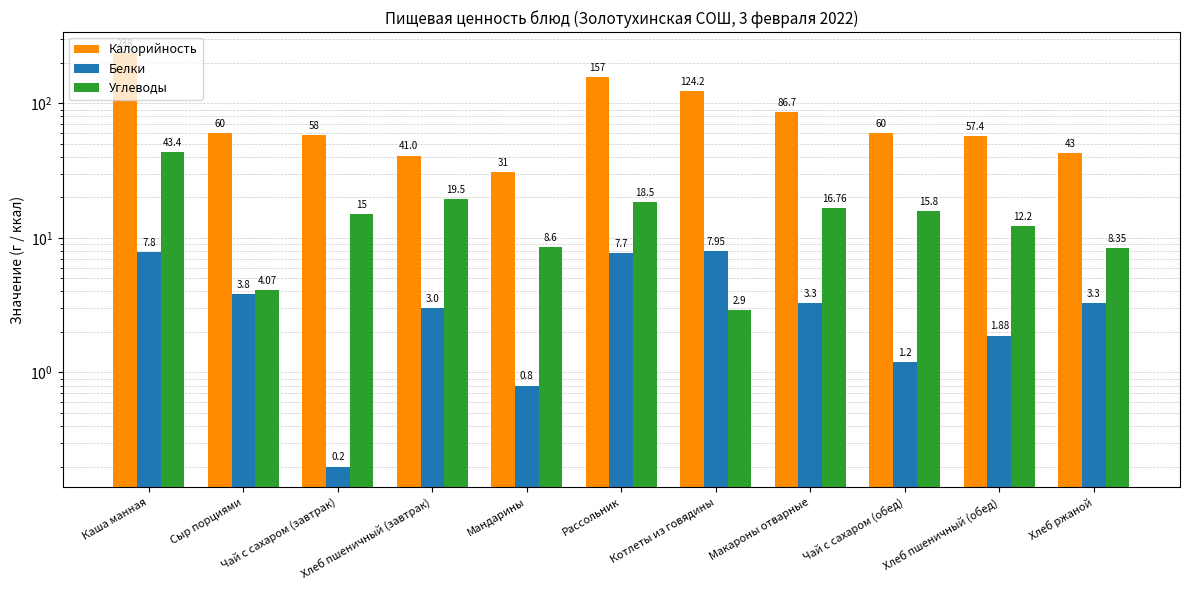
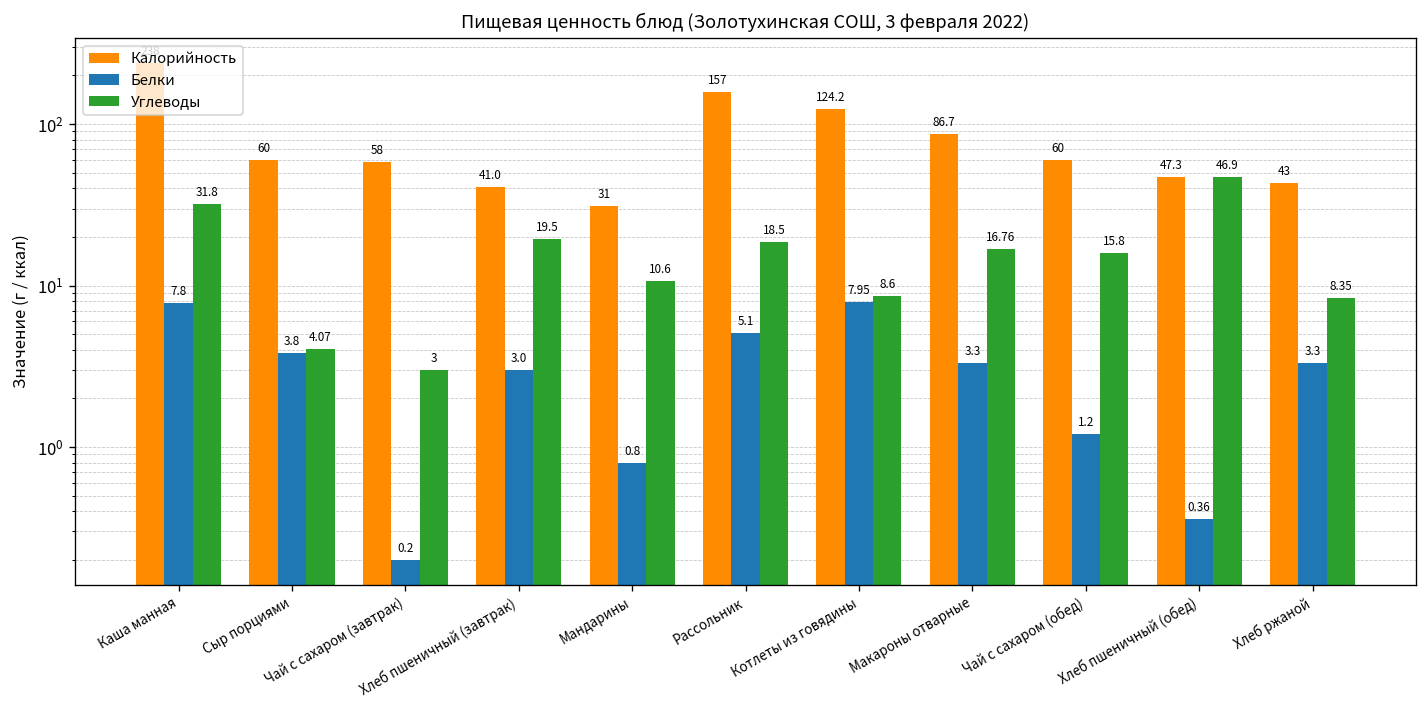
Углеводы, Каша манная: 43.4 -> 31.8
Углеводы, Чай с сахаром (завтрак): 15 -> 3
Углеводы, Мандарины: 8.6 -> 10.6
Белки, Рассольник: 7.7 -> 5.1
Углеводы, Котлеты из говядины: 2.9 -> 8.6
Калорийность, Хлеб пшеничный (обед): 57.4 -> 47.3
Белки, Хлеб пшеничный (обед): 1.88 -> 0.36
Углеводы, Хлеб пшеничный (обед): 12.2 -> 46.9
